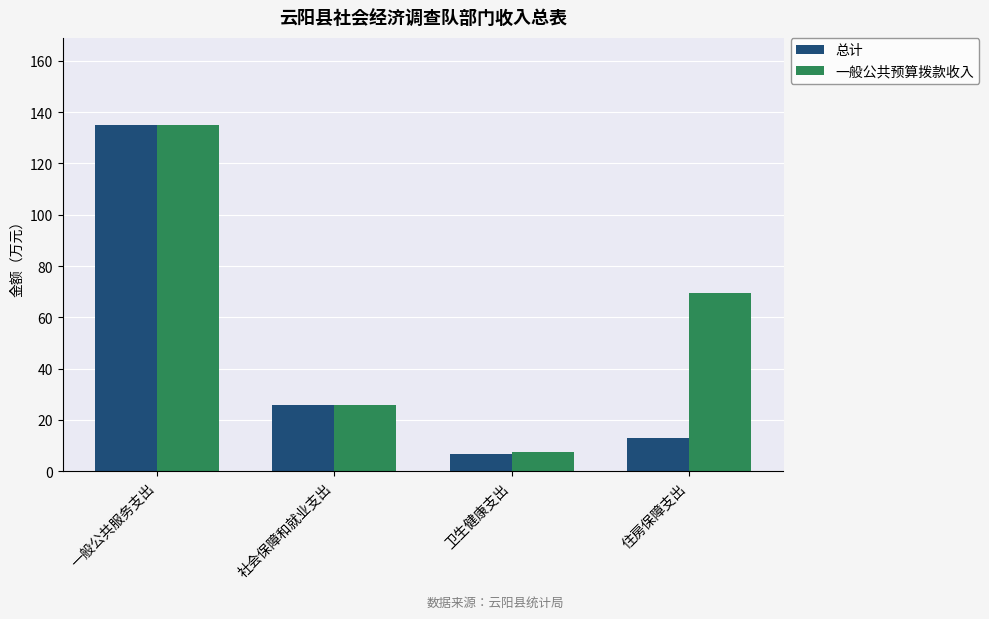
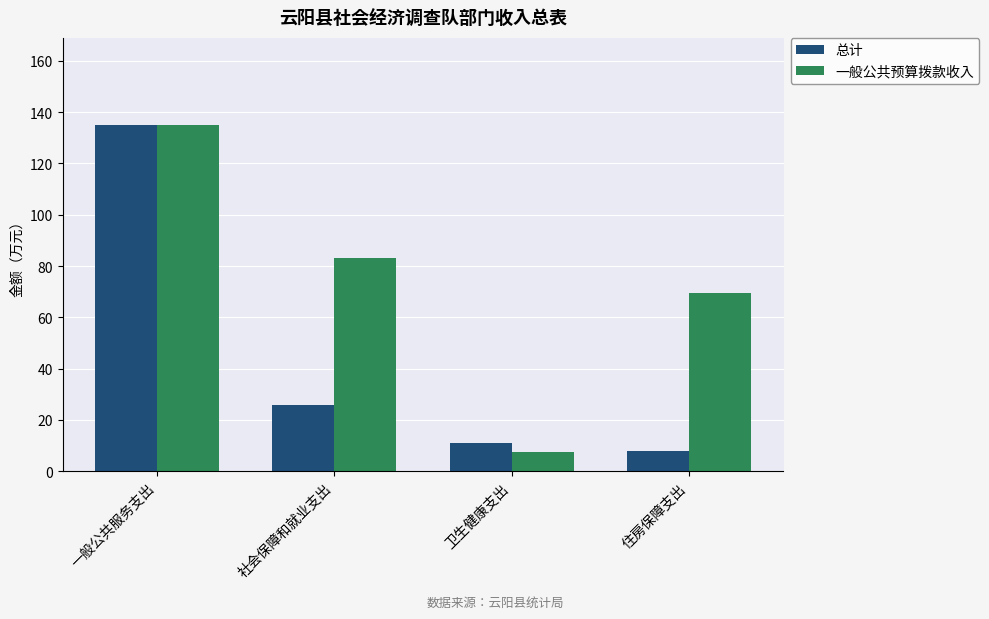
一般公共预算拨款收入, 社会保障和就业支出: 26 -> 83
总计, 卫生健康支出: 7 -> 11
总计, 住房保障支出: 13 -> 8
